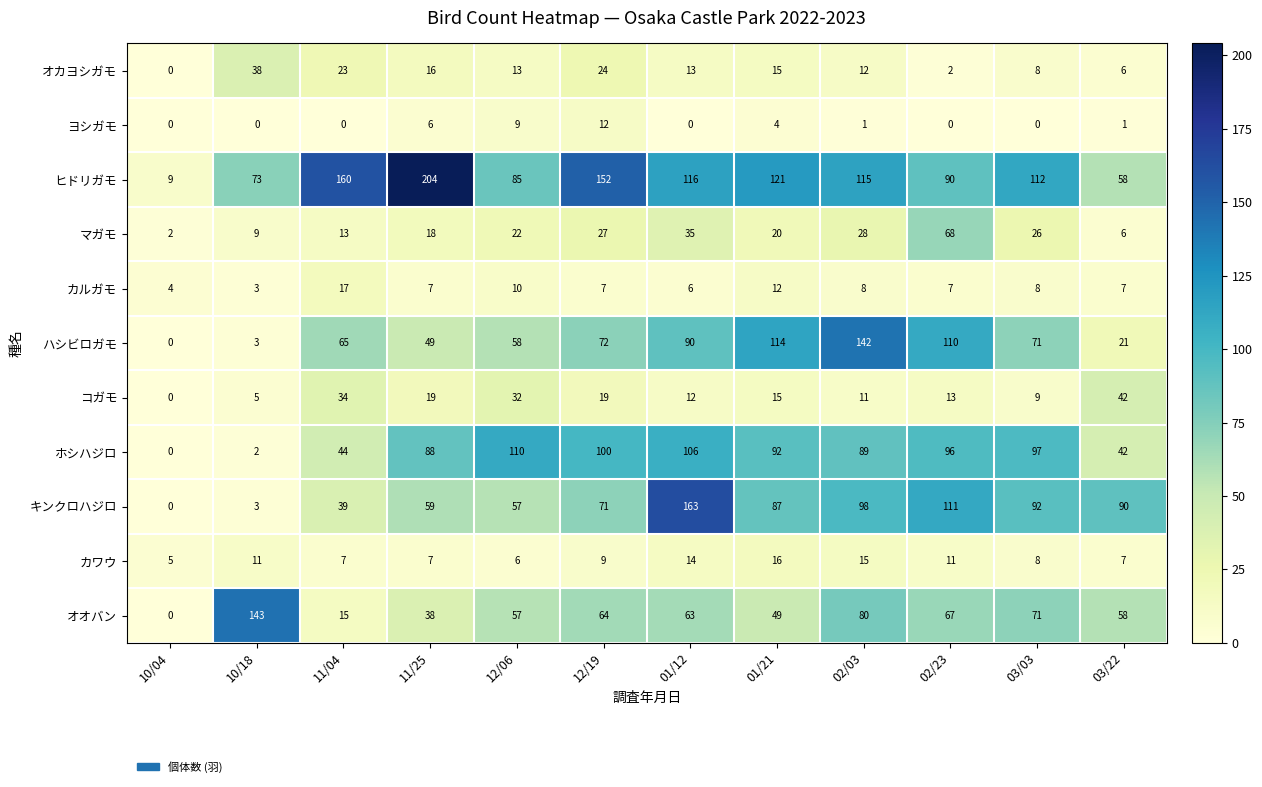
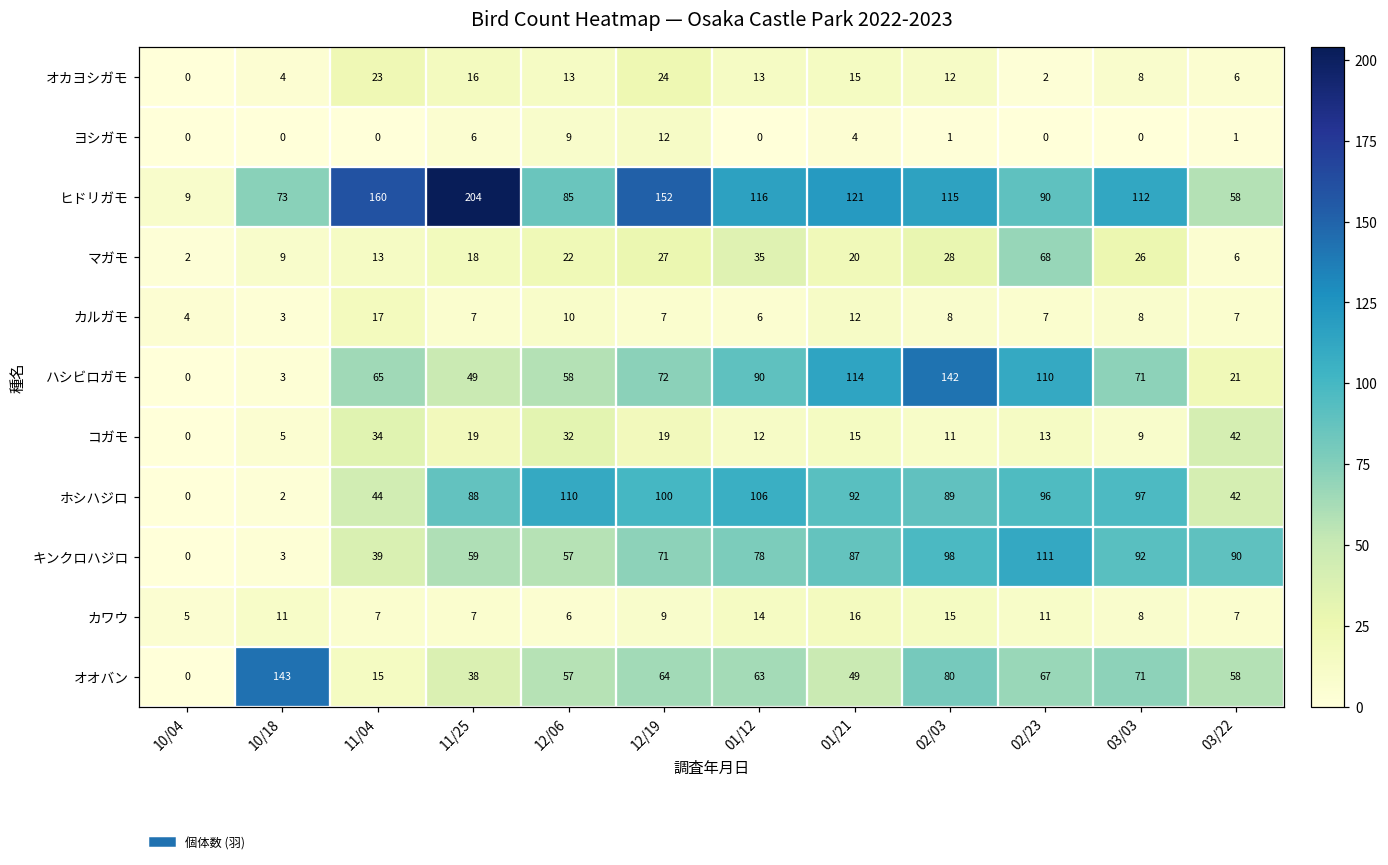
オカヨシガモ, 10/18: 38 -> 4
キンクロハジロ, 01/12: 163 -> 78
